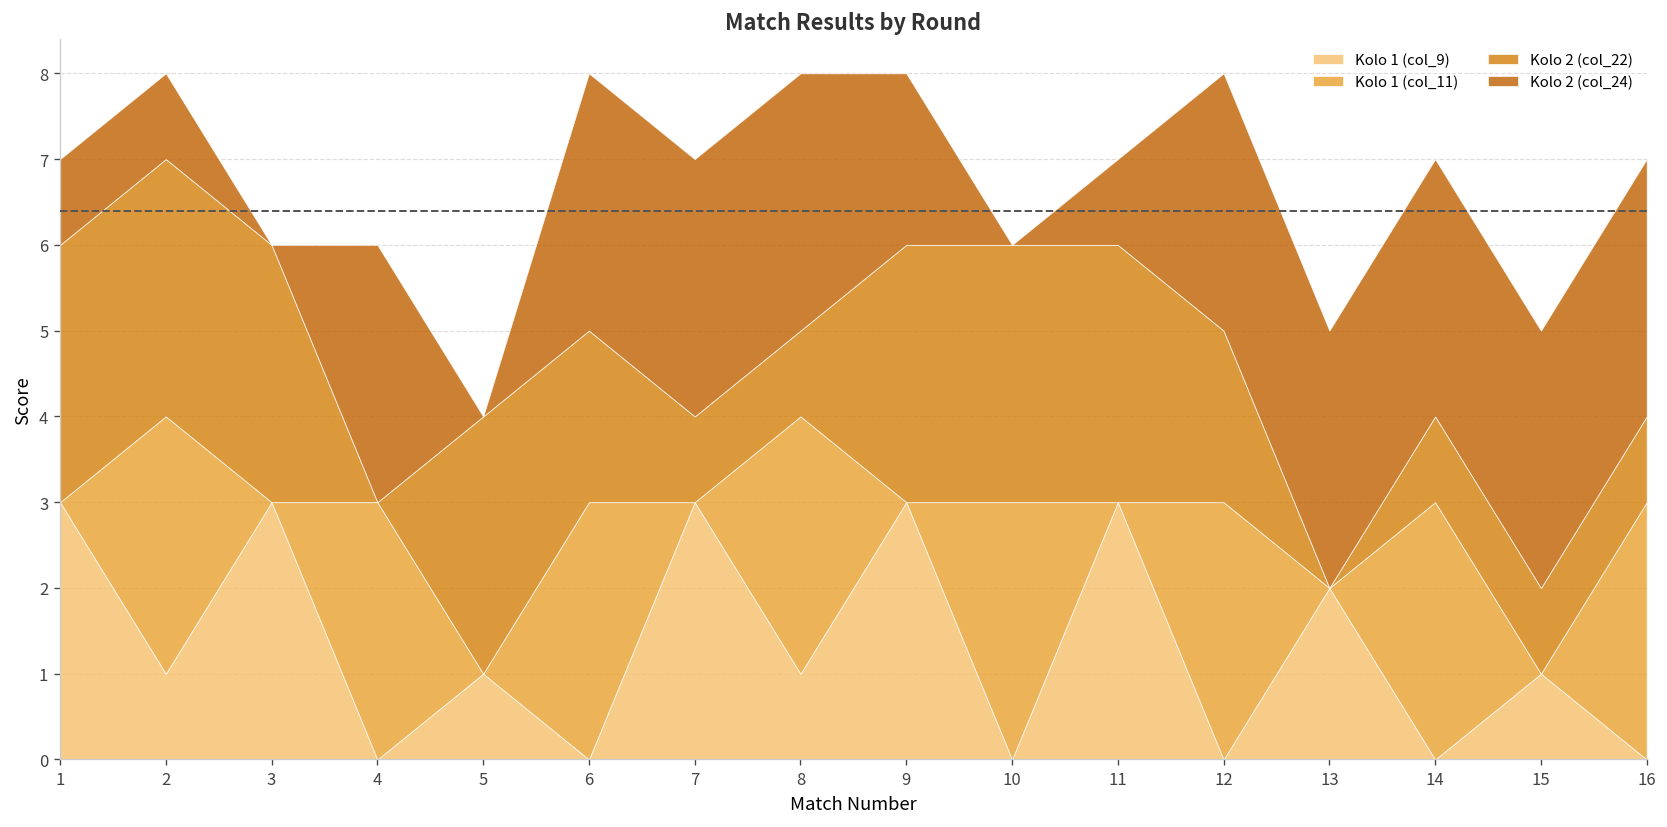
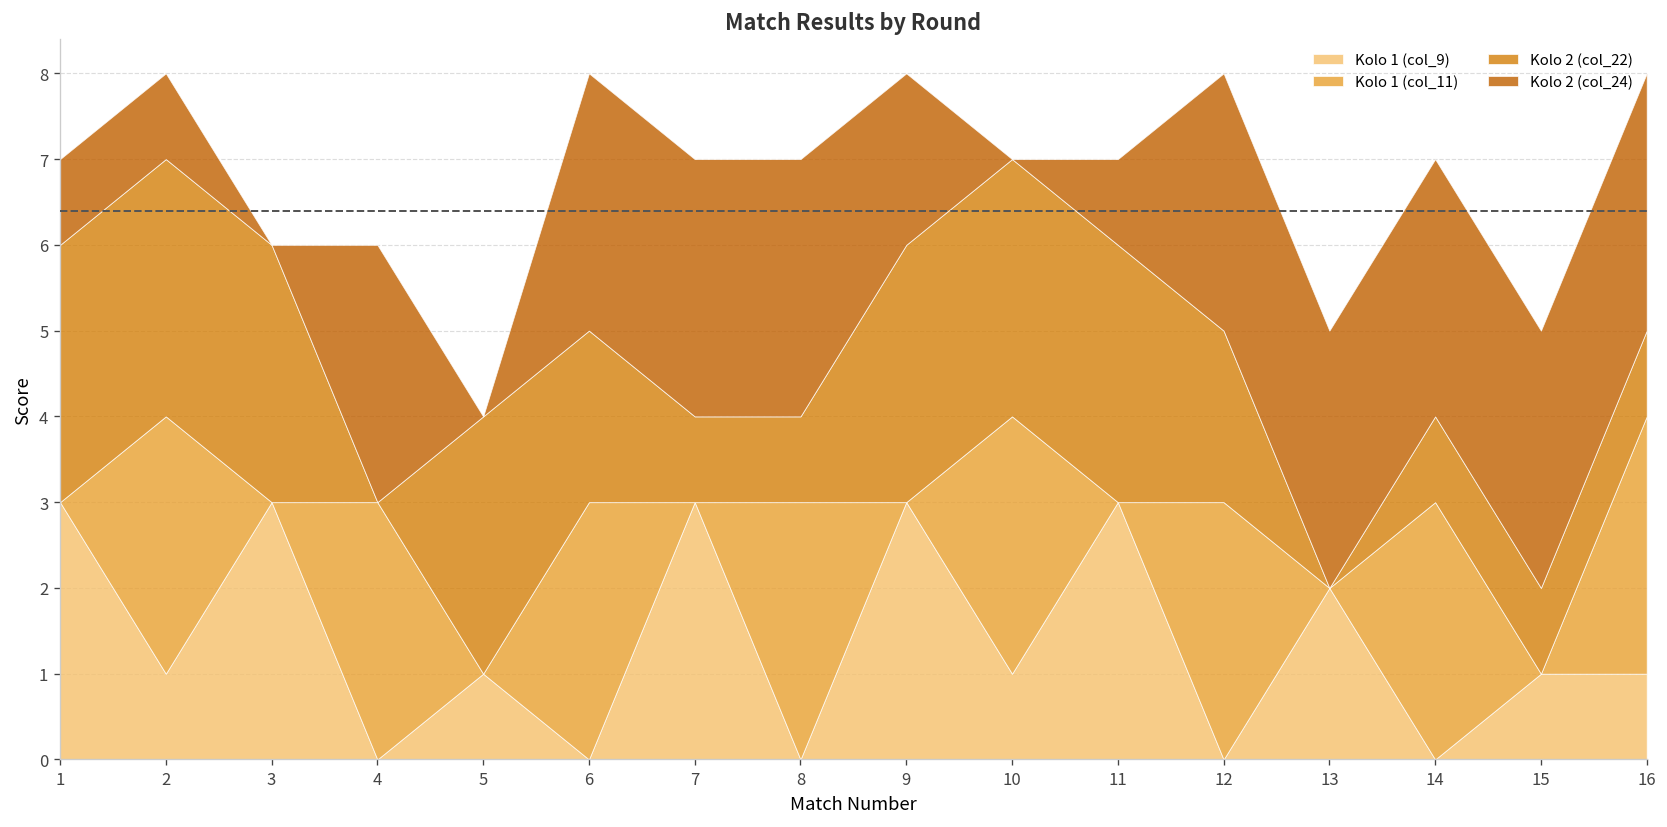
Kolo 1 (col_9), 8: 1 -> 0
Kolo 1 (col_9), 10: 0 -> 1
Kolo 1 (col_9), 16: 0 -> 1
